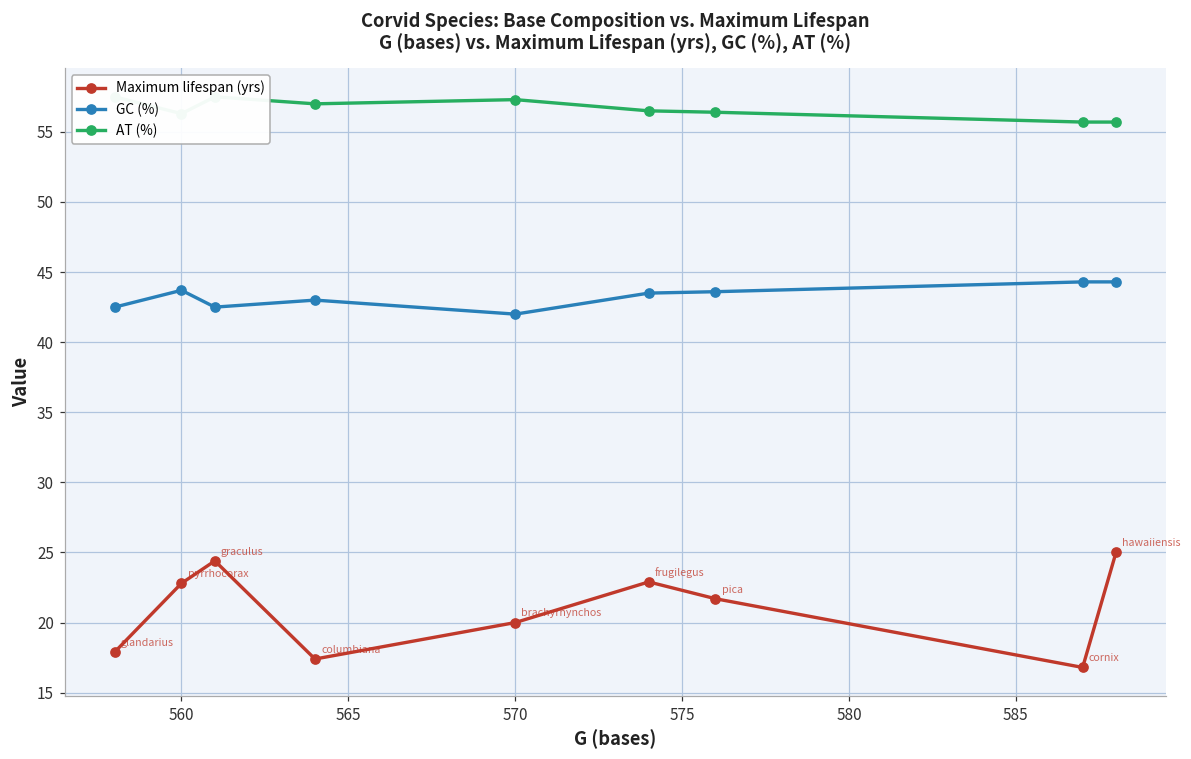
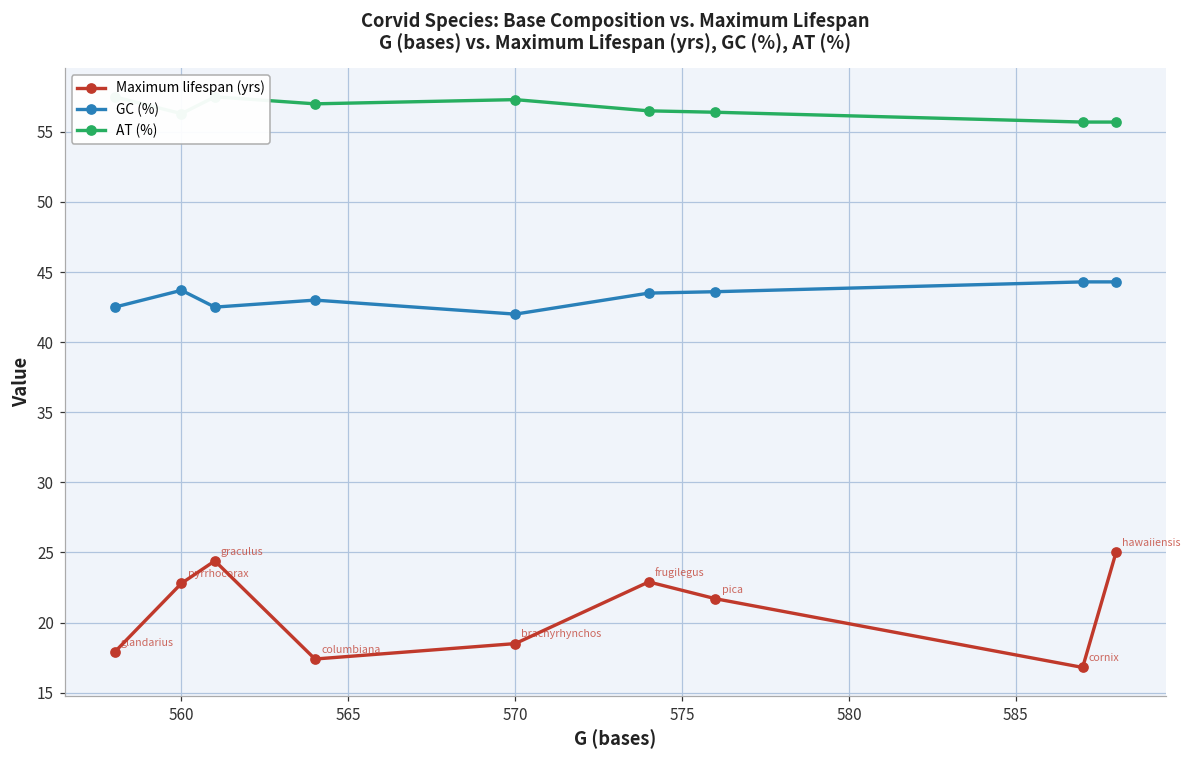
Maximum lifespan (yrs), 570: 20.0 -> 18.5
